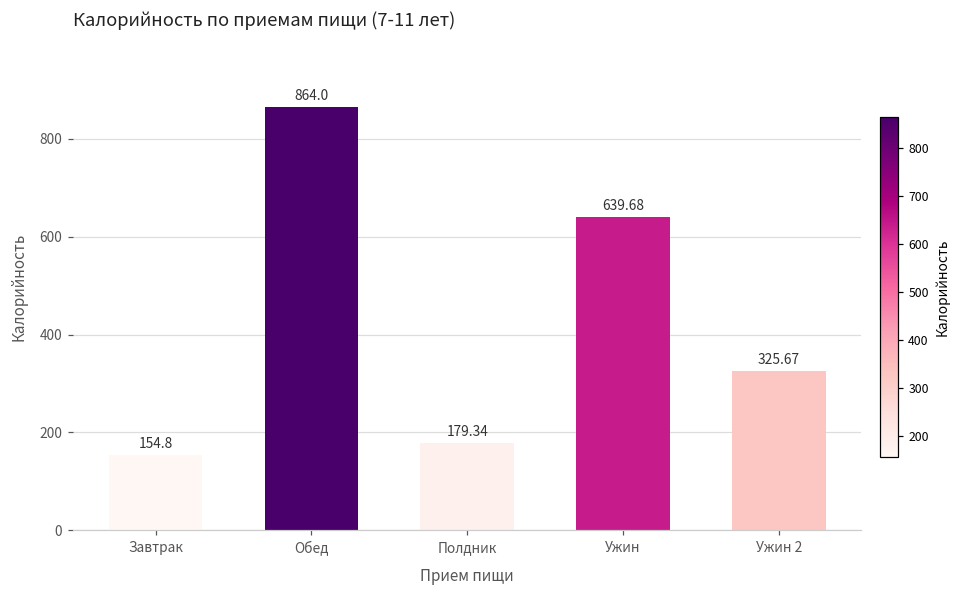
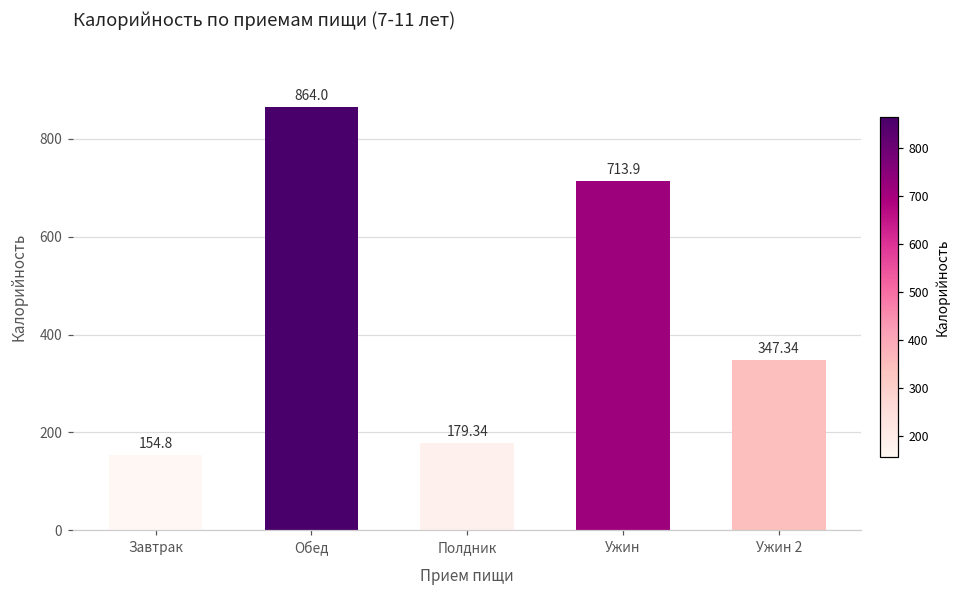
Ужин: 639.68 -> 713.9
Ужин 2: 325.67 -> 347.34
